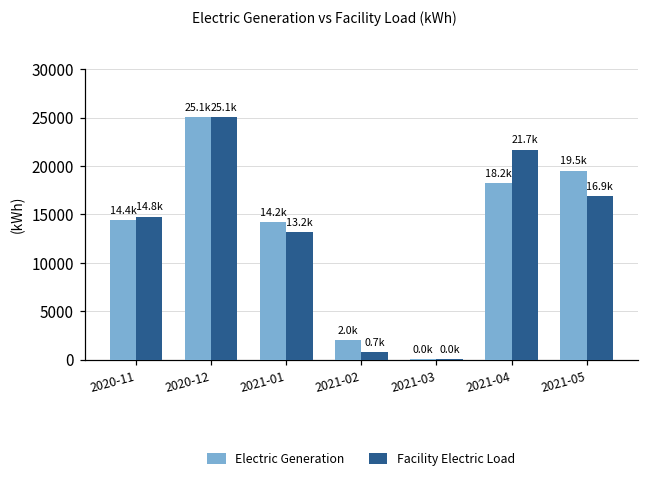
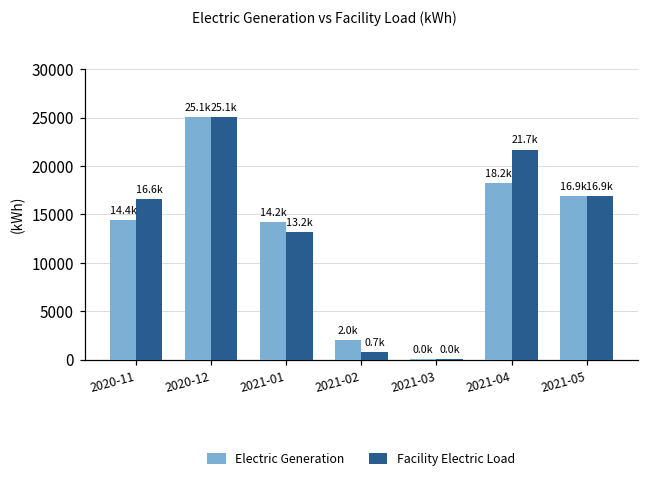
Facility Electric Load, 2020-11: 14.8k -> 16.6k
Electric Generation, 2021-05: 19.5k -> 16.9k
